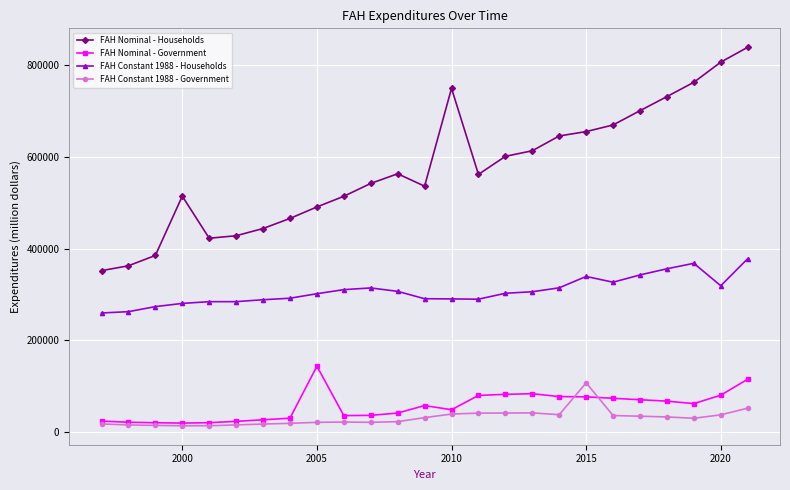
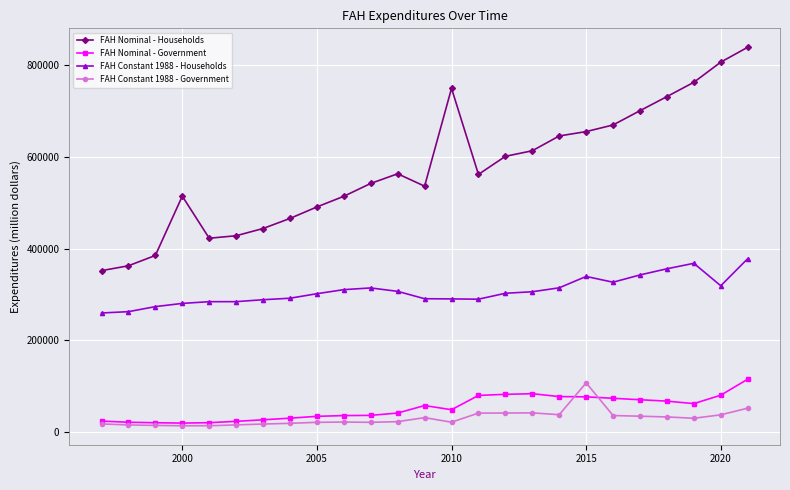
FAH Nominal - Government, 2005: 140000 -> 30000
FAH Constant 1988 - Government, 2010: 40000 -> 20000
